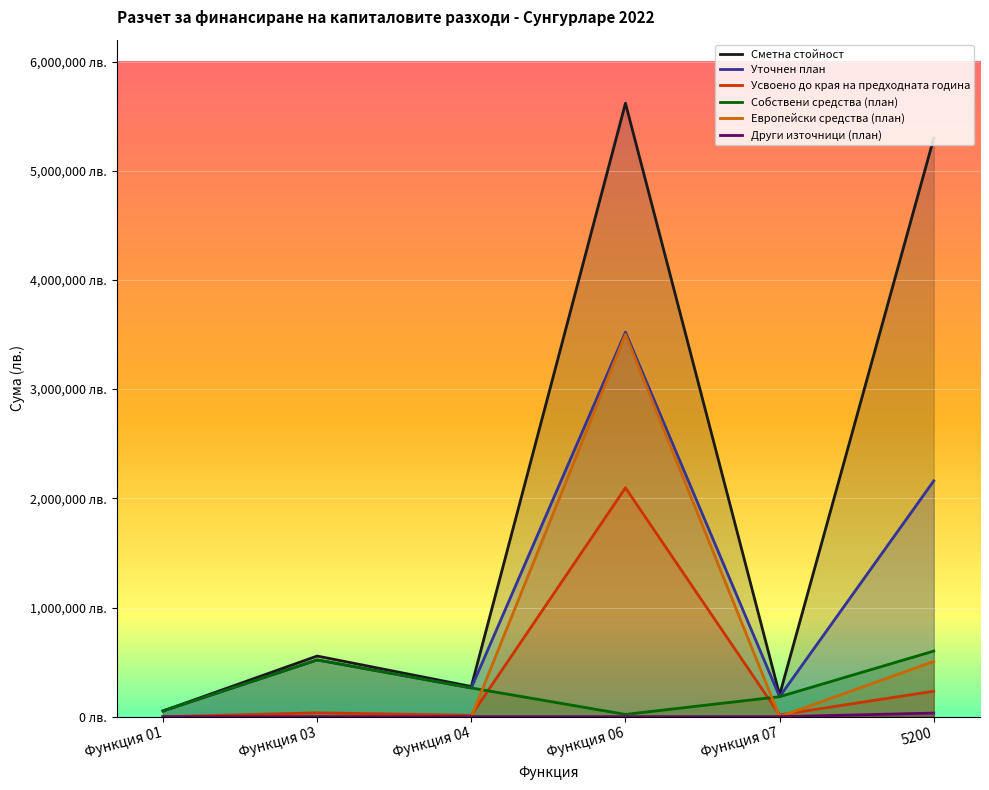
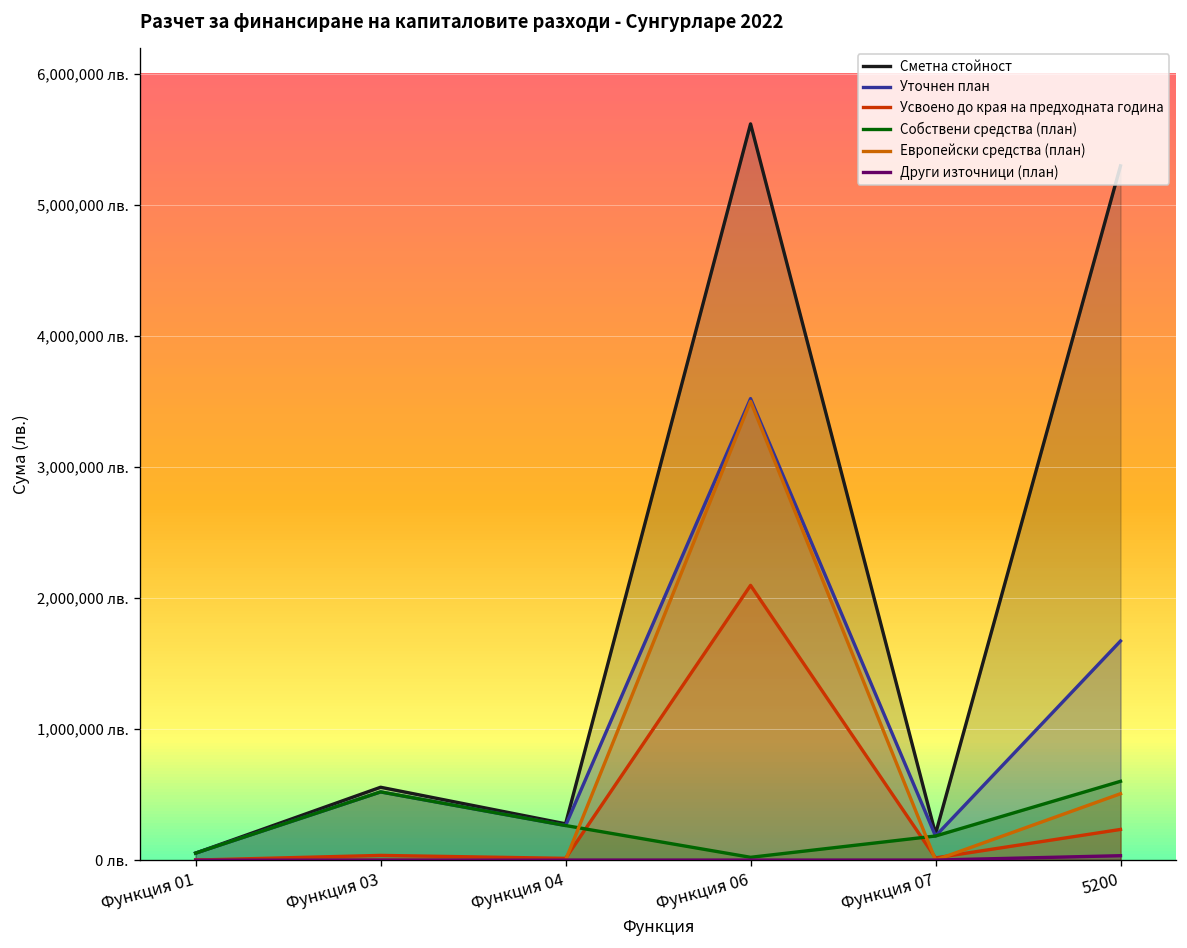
Уточнен план, 5200: 2,160,000 лв. -> 1,670,000 лв.
